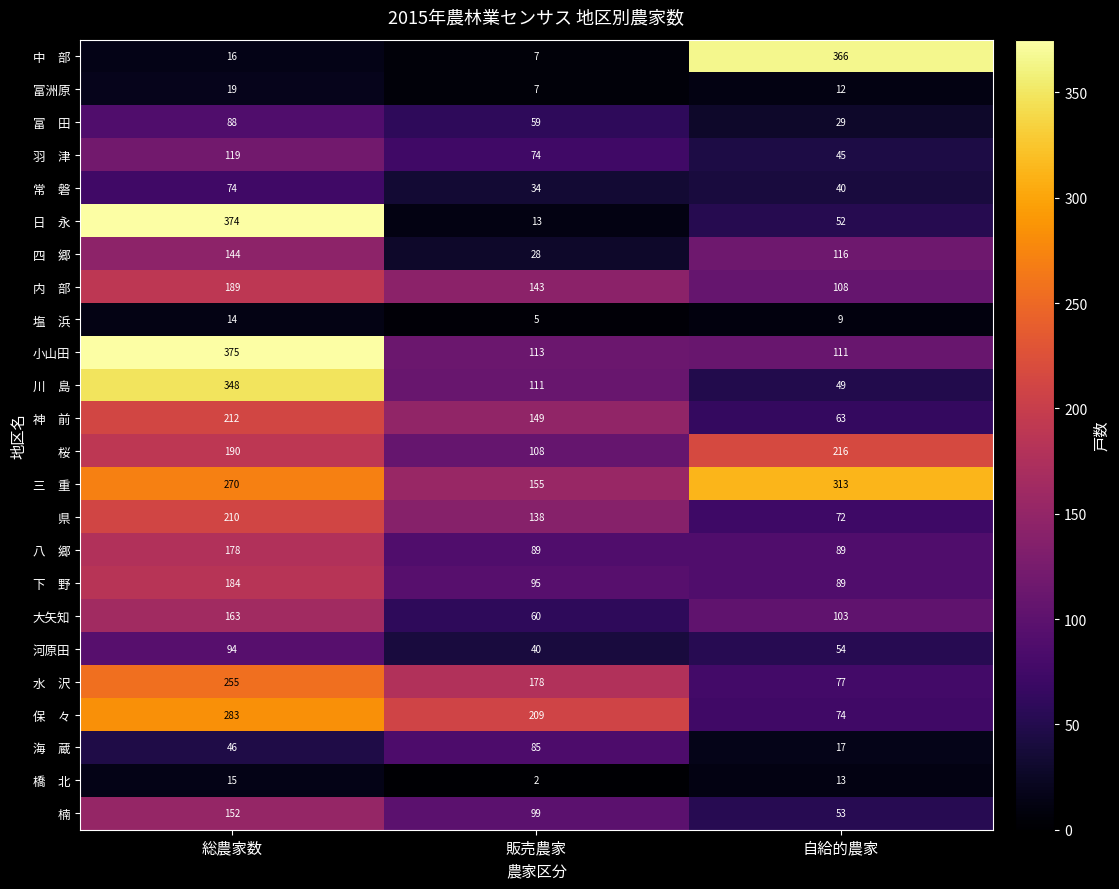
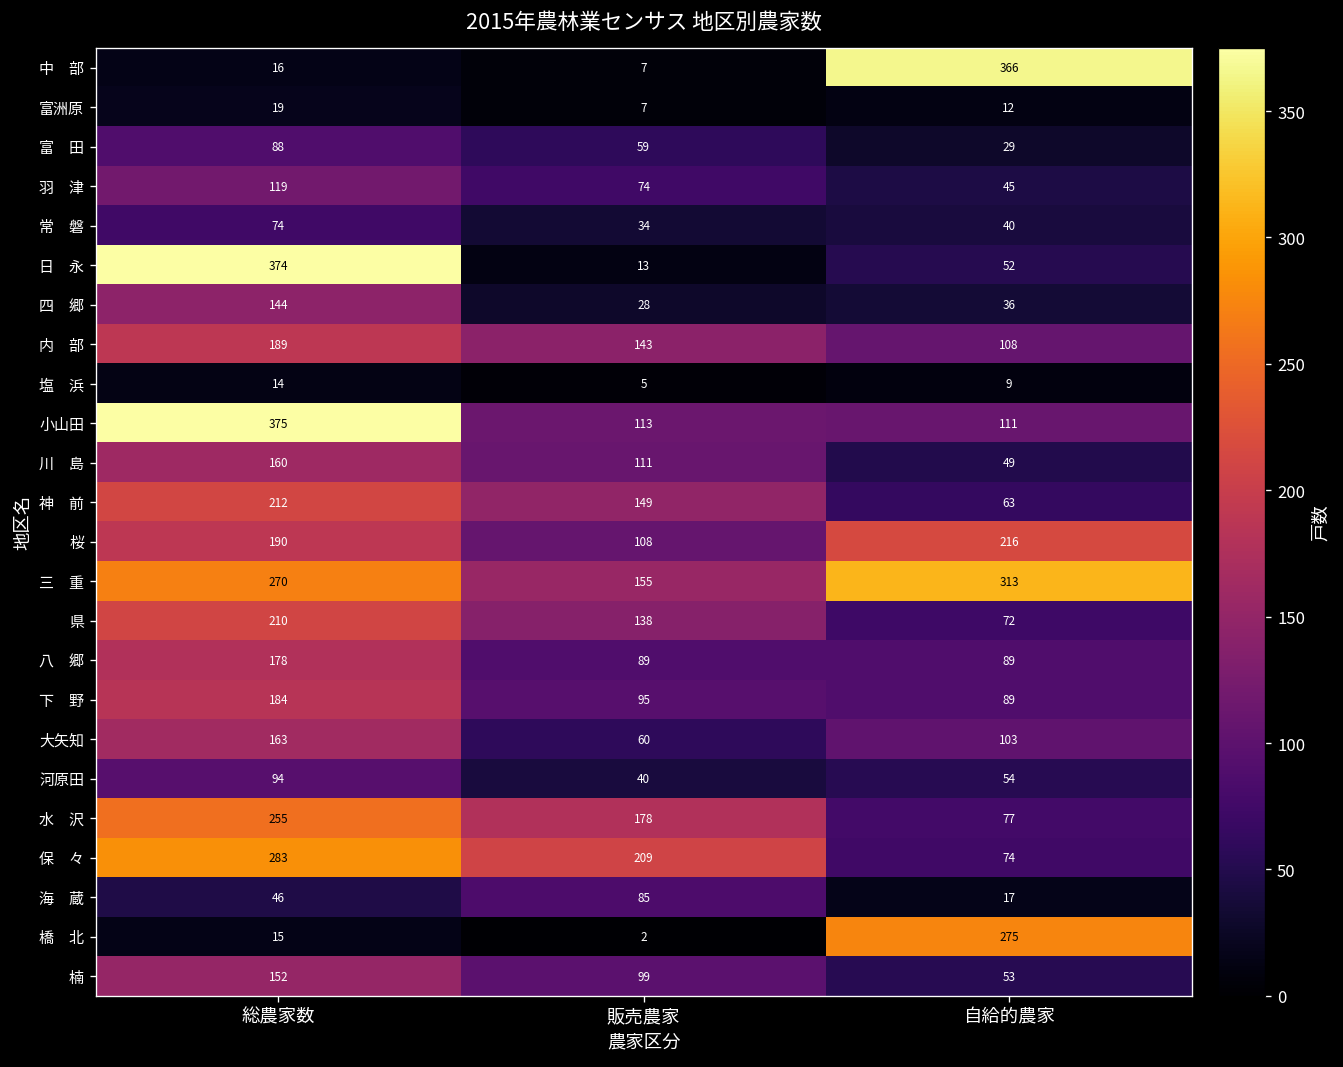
四 郷, 自給的農家: 116 -> 36
川 島, 総農家数: 348 -> 160
橋 北, 自給的農家: 13 -> 275
